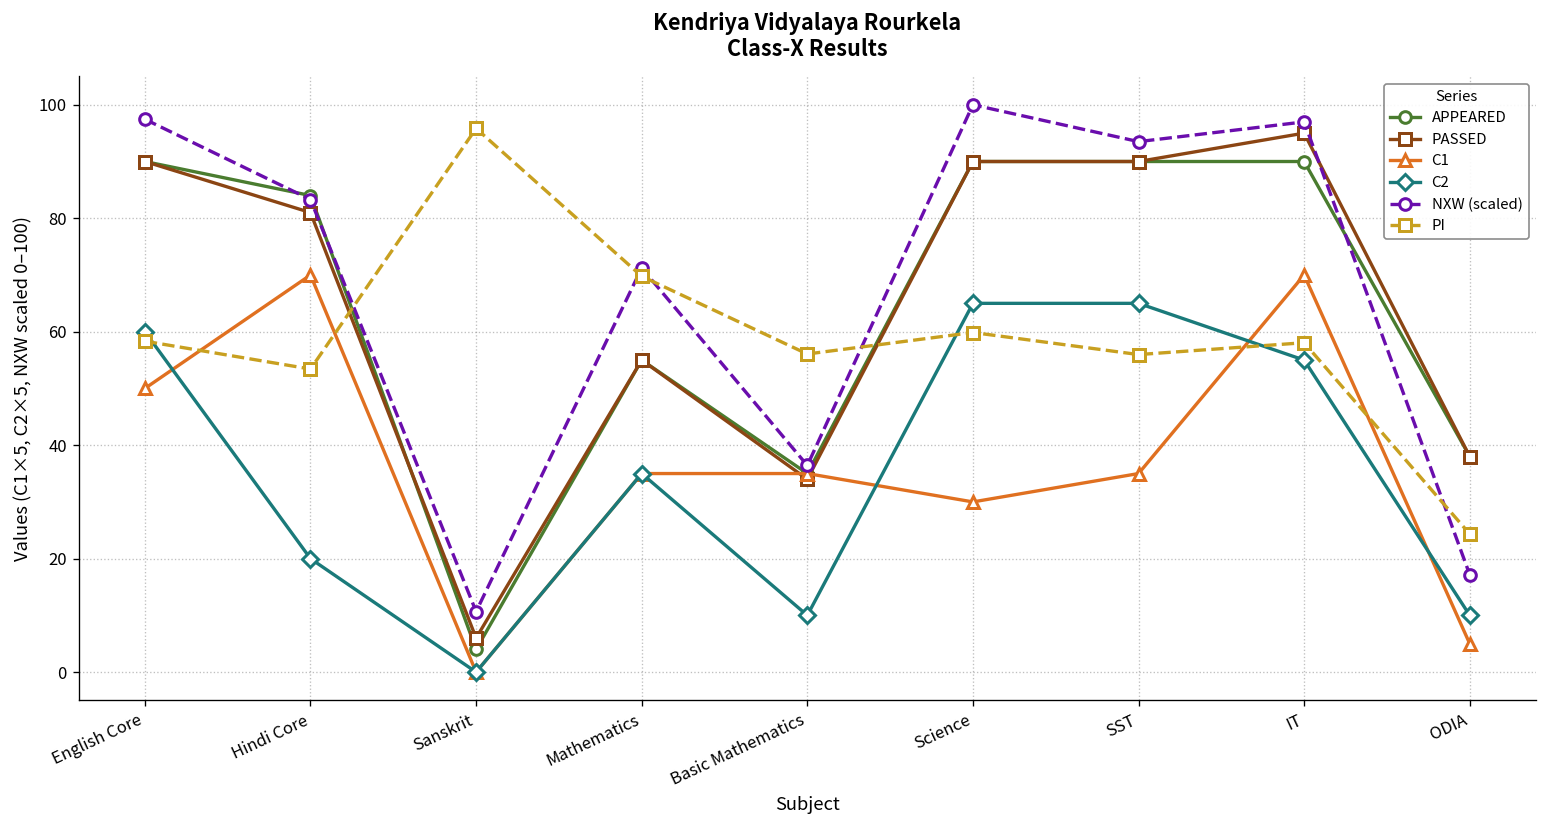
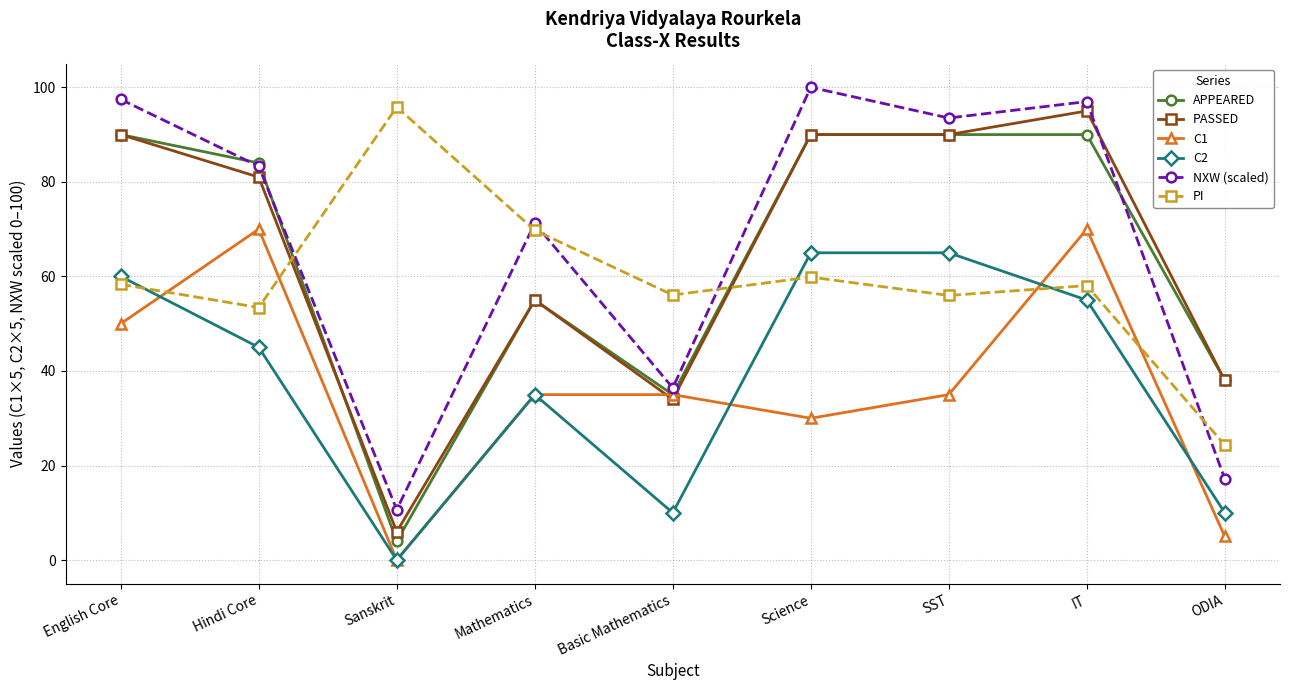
C2, Hindi Core: 20 -> 45
